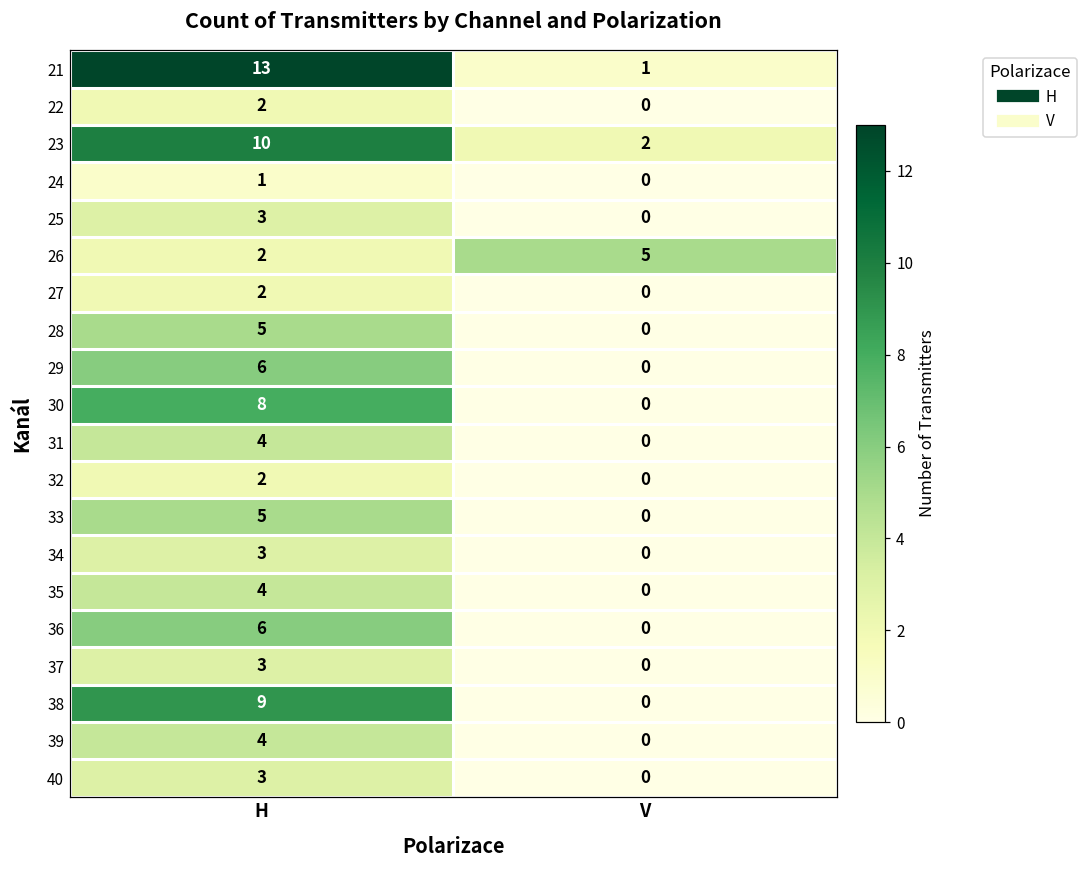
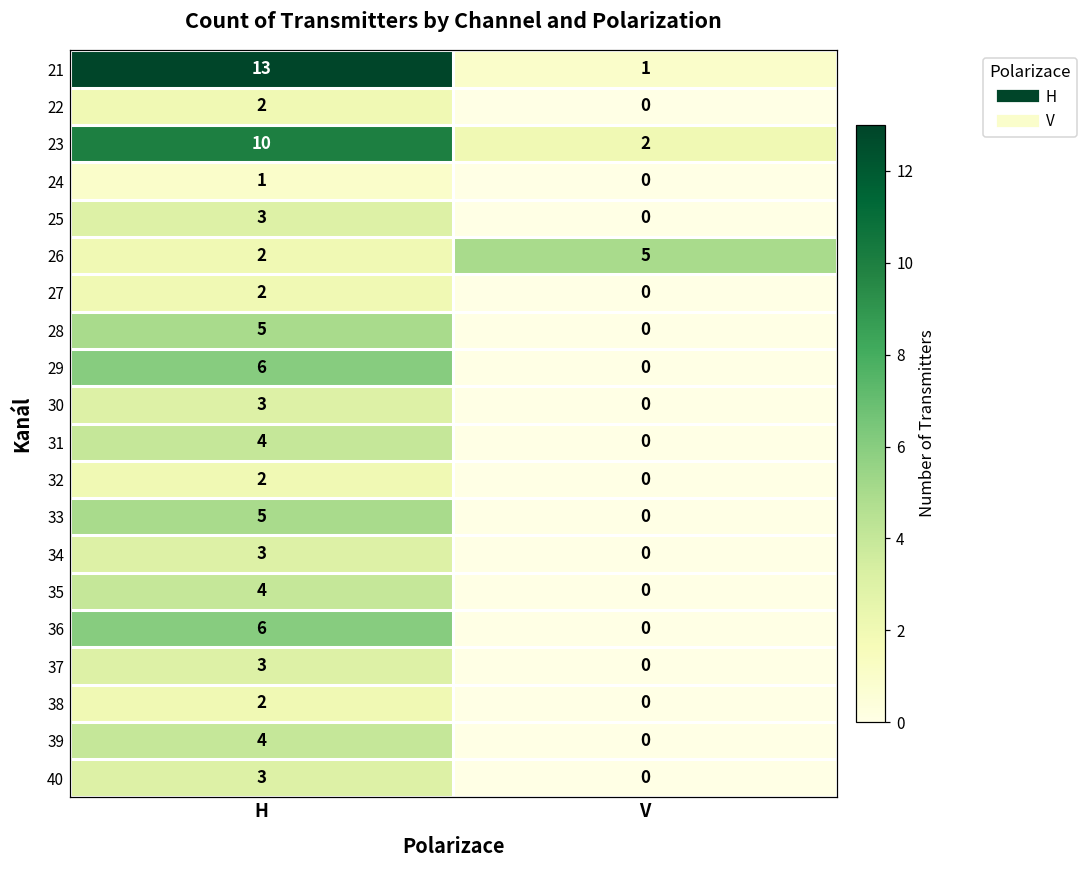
30, H: 8 -> 3
38, H: 9 -> 2
